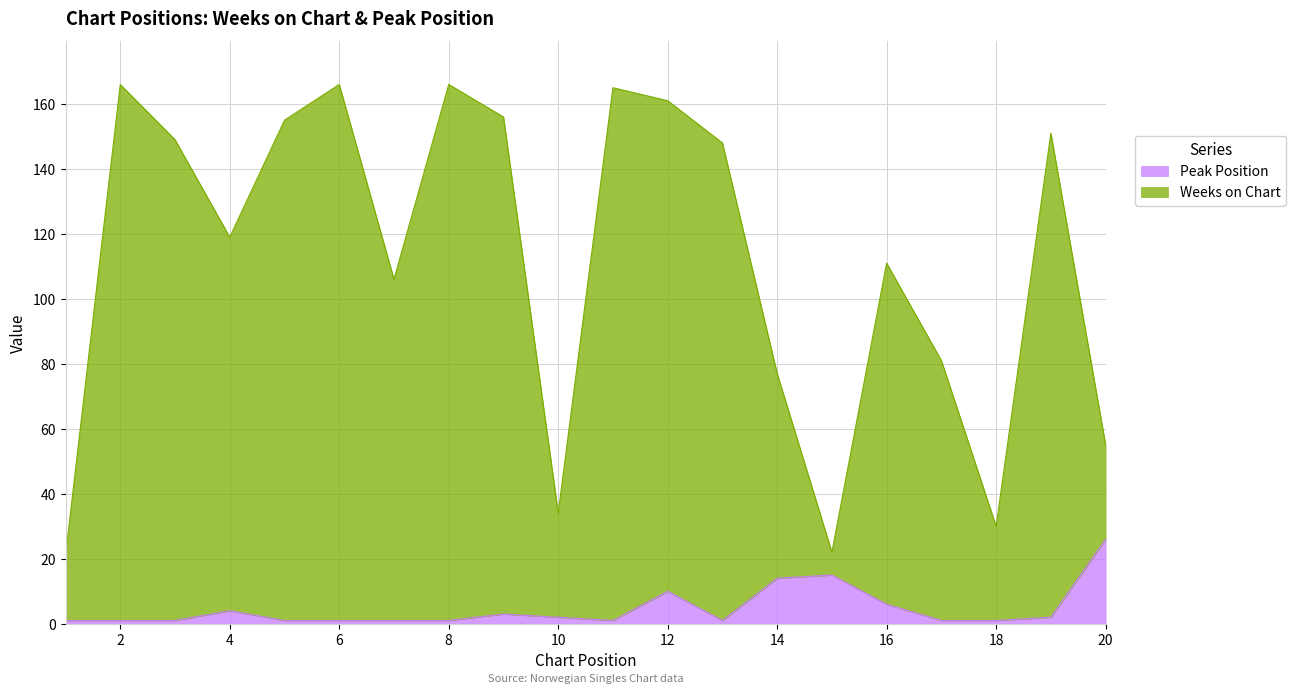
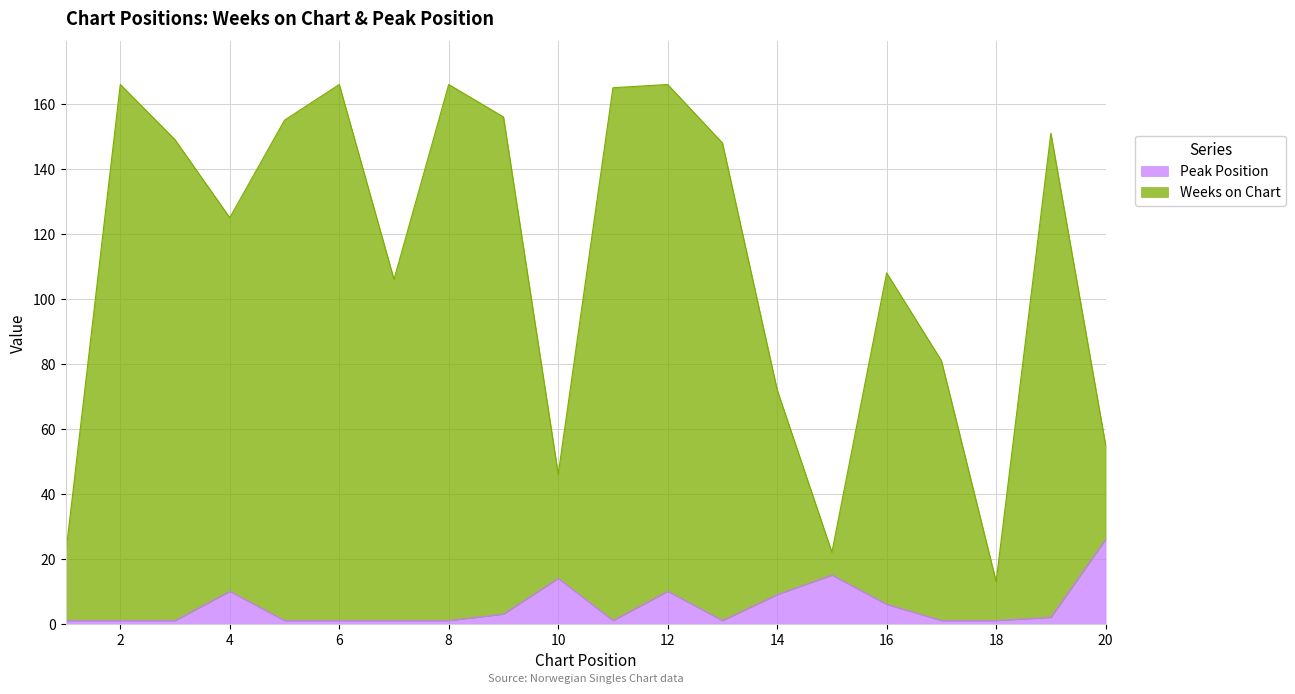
Peak Position, 4: 4 -> 10
Peak Position, 10: 2 -> 14
Weeks on Chart, 12: 151 -> 156
Peak Position, 14: 14 -> 9
Weeks on Chart, 16: 105 -> 102
Weeks on Chart, 18: 29 -> 12
